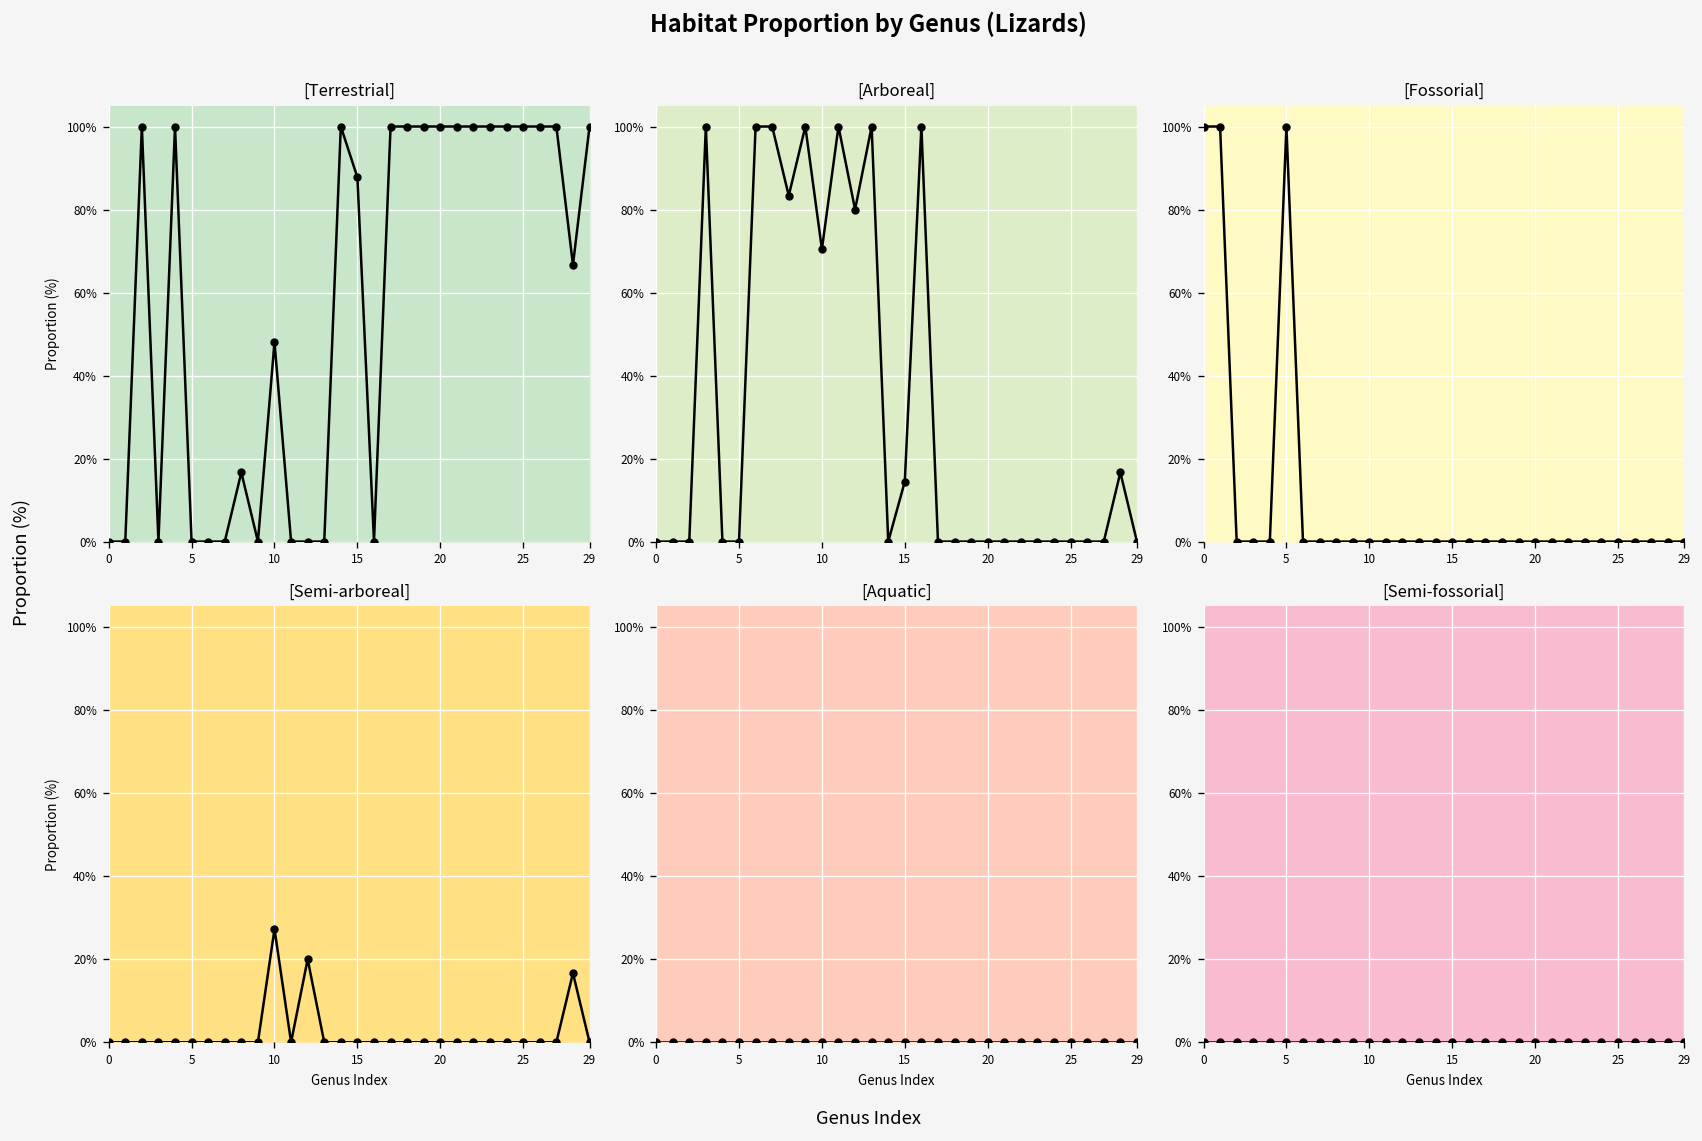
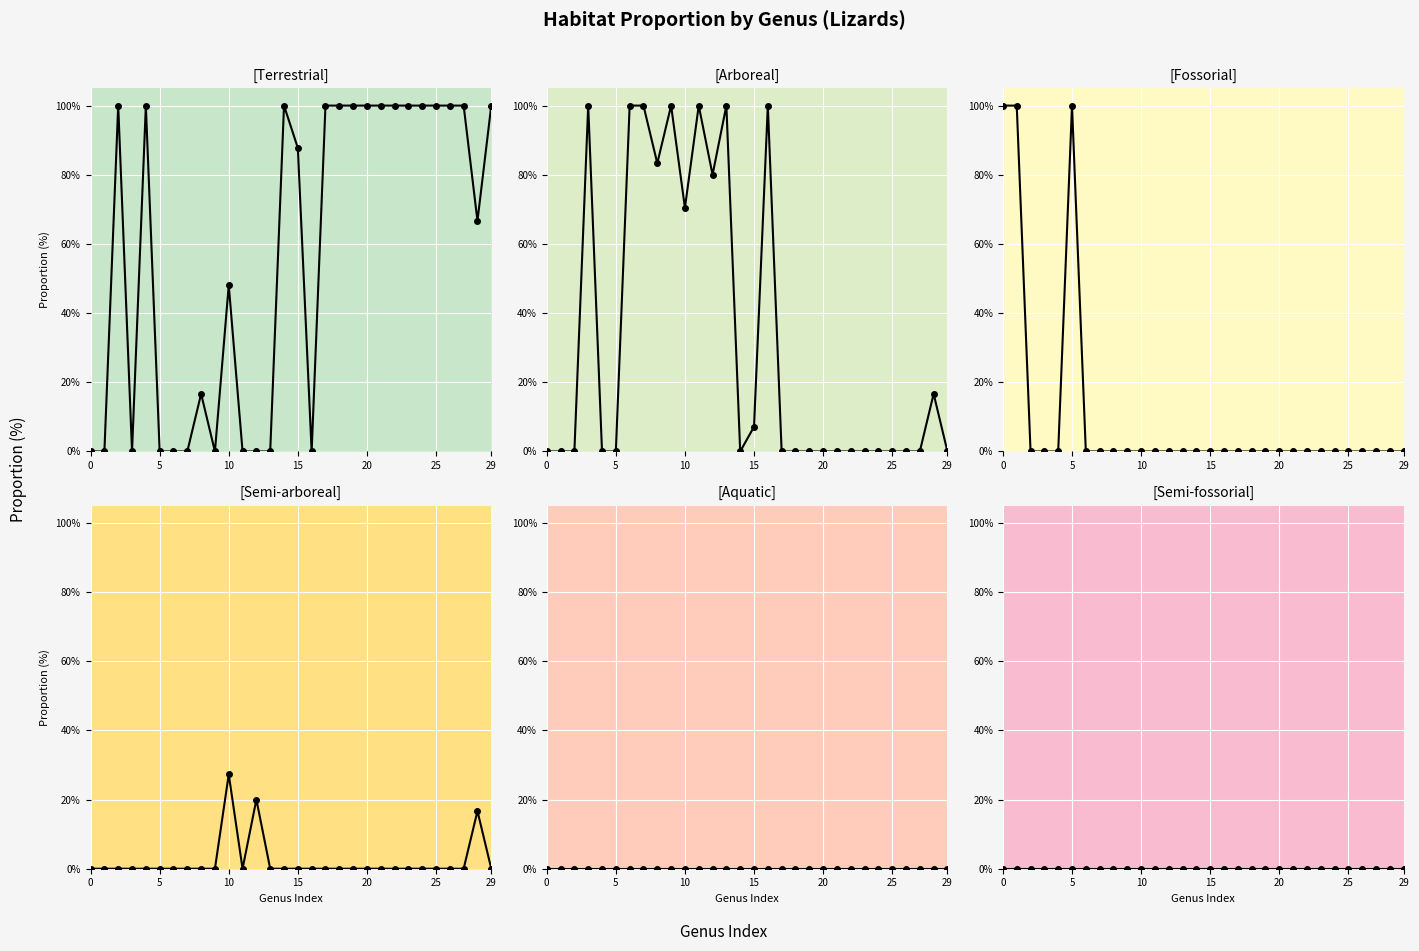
[Arboreal], 15: 14% -> 7%
